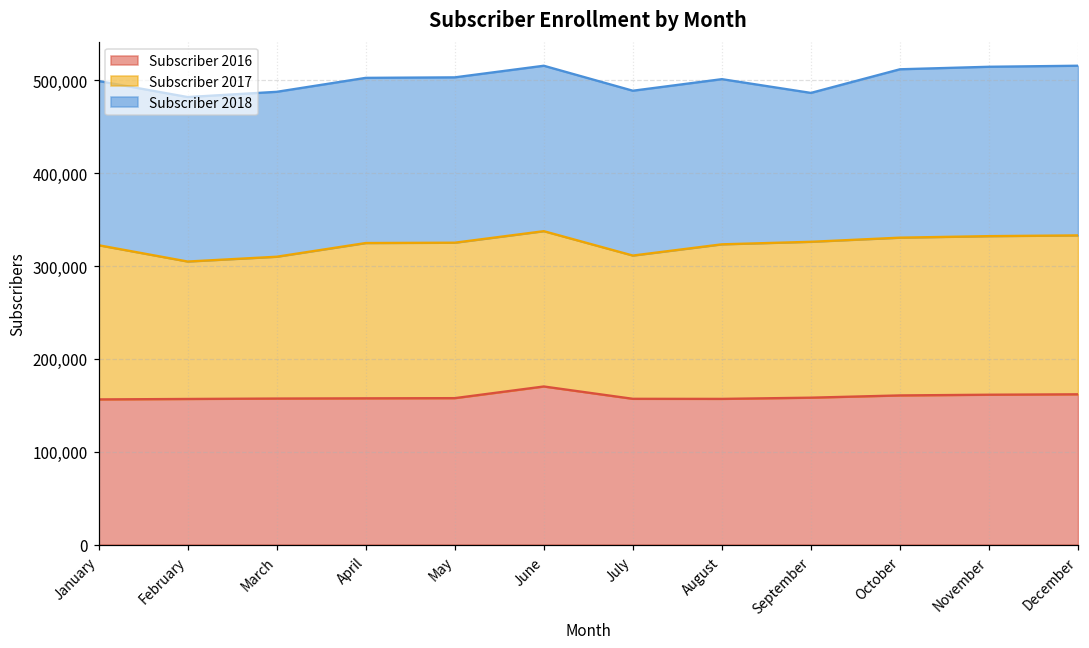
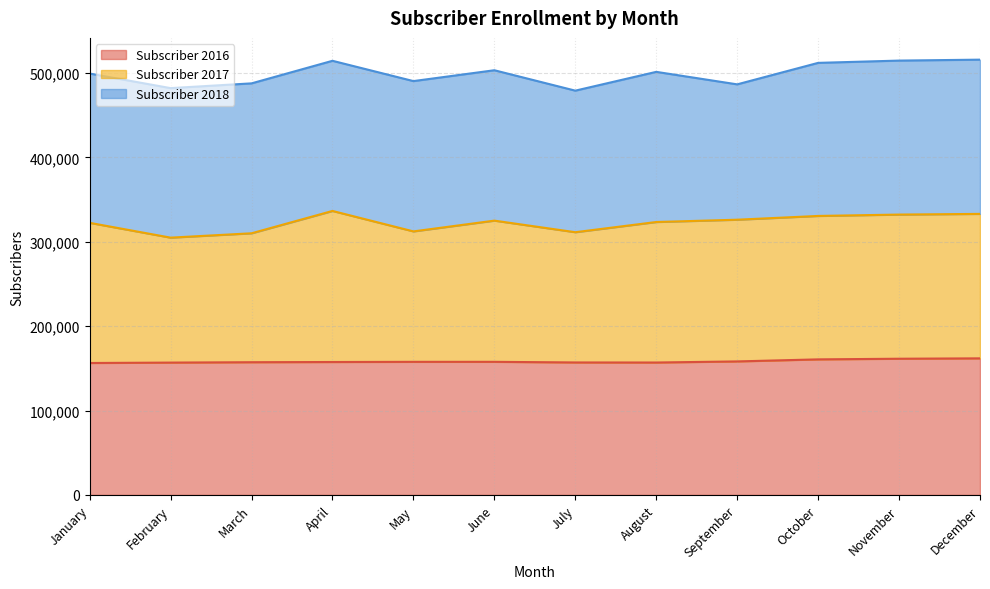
Subscriber 2017, April: 170,000 -> 180,000
Subscriber 2017, May: 170,000 -> 150,000
Subscriber 2016, June: 170,000 -> 160,000
Subscriber 2018, July: 180,000 -> 170,000
